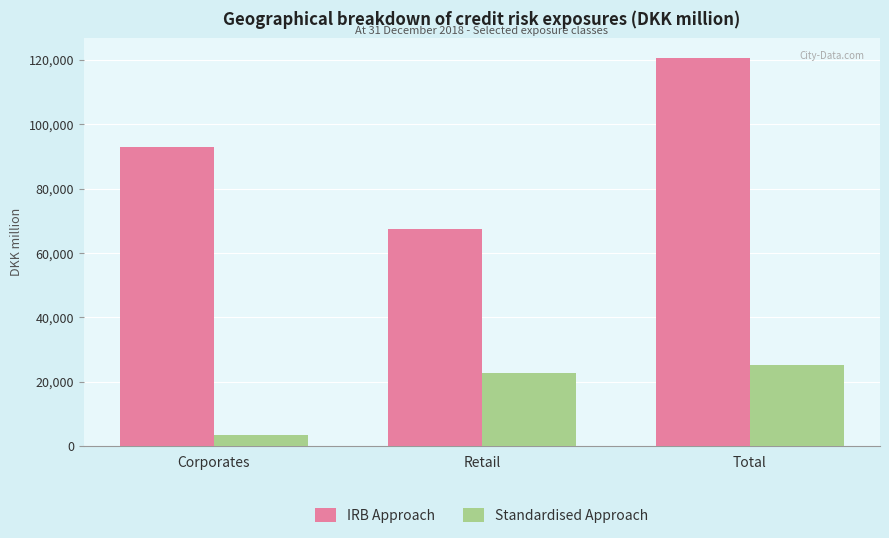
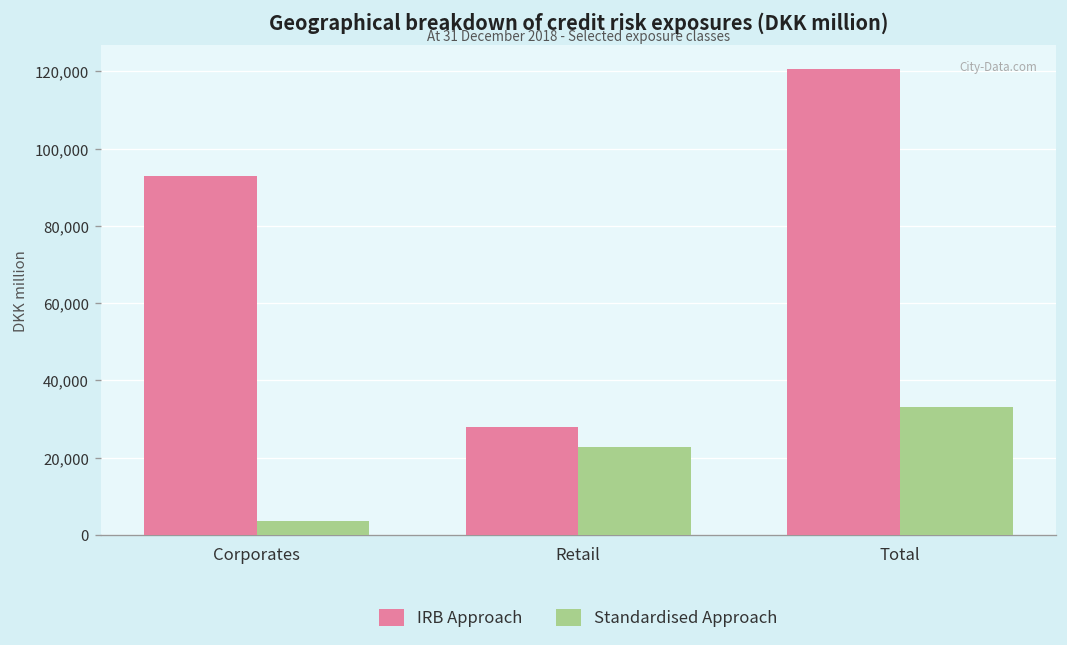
IRB Approach, Retail: 67,000 -> 28,000
Standardised Approach, Total: 25,000 -> 33,000
